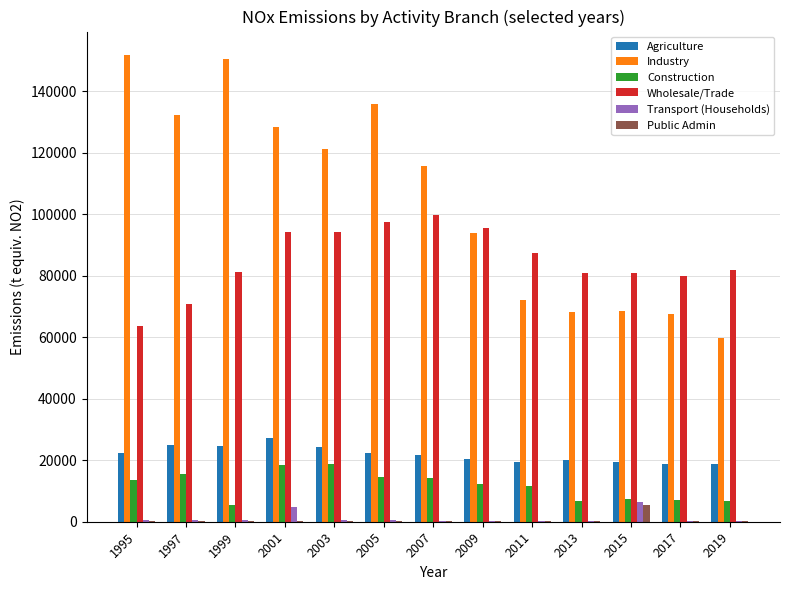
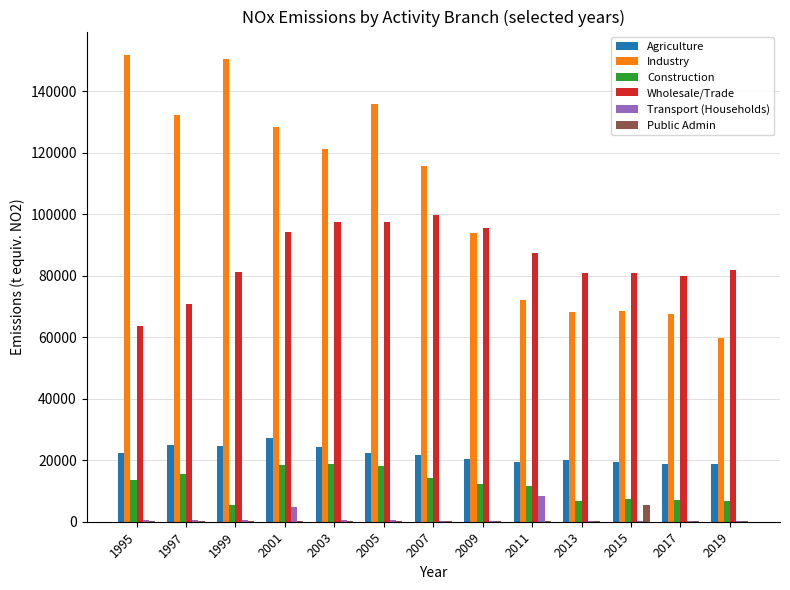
Wholesale/Trade, 2003: 94000 -> 97000
Construction, 2005: 15000 -> 18000
Transport (Households), 2011: 0 -> 8000
Transport (Households), 2015: 6000 -> 0
